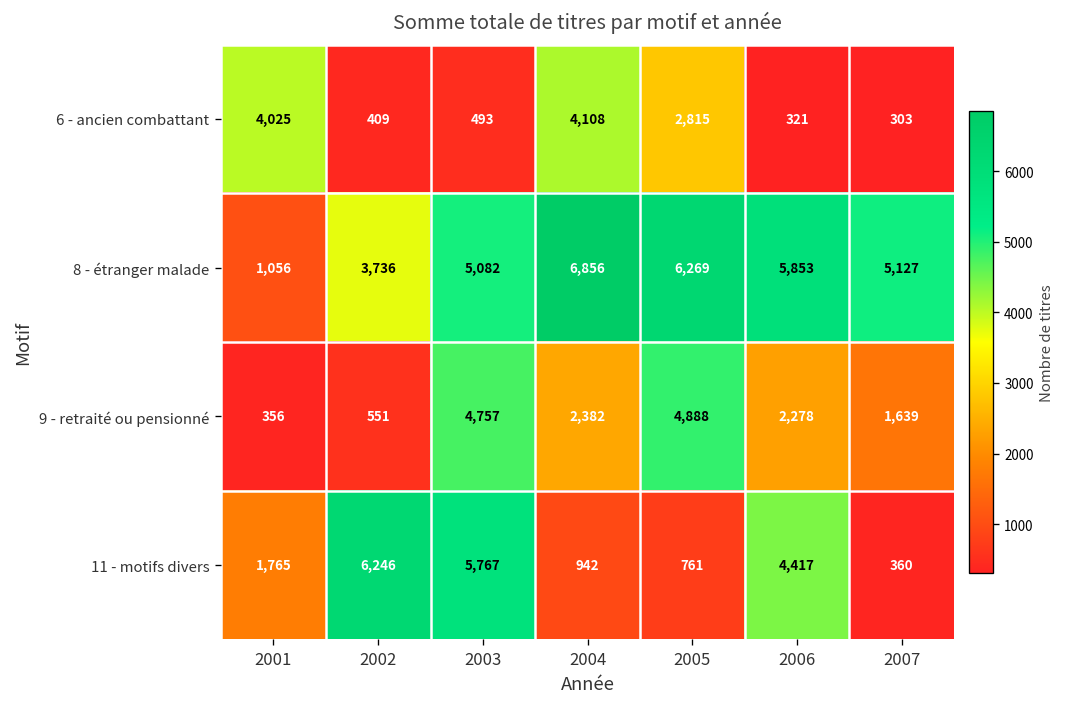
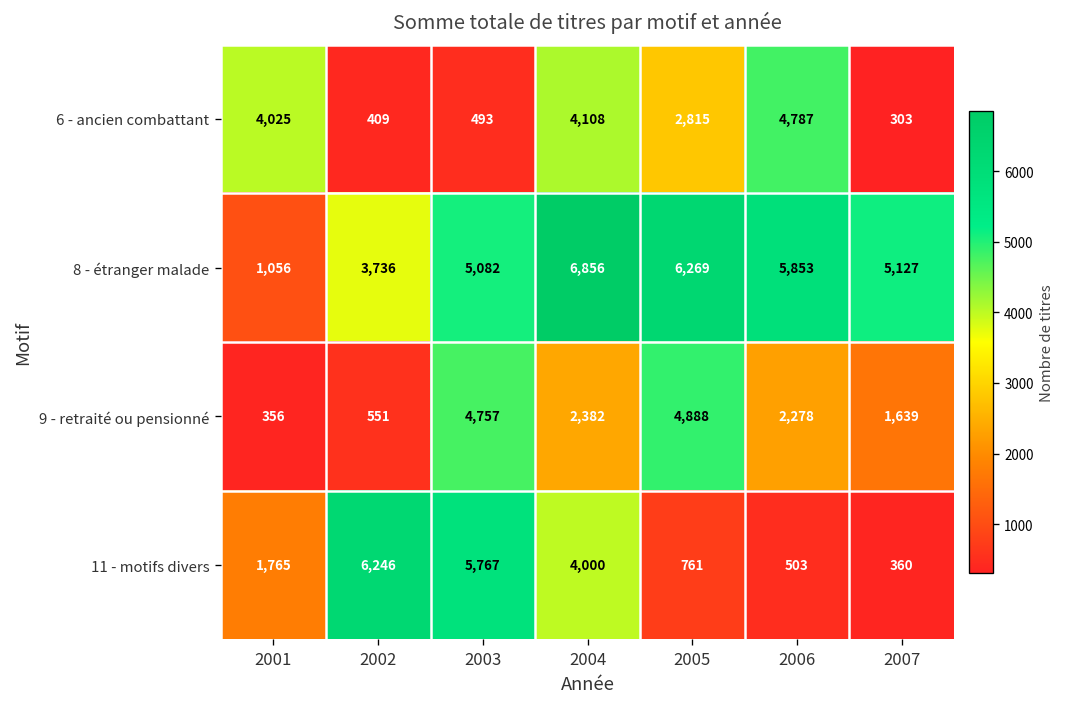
6 - ancien combattant, 2006: 321 -> 4,787
11 - motifs divers, 2004: 942 -> 4,000
11 - motifs divers, 2006: 4,417 -> 503
